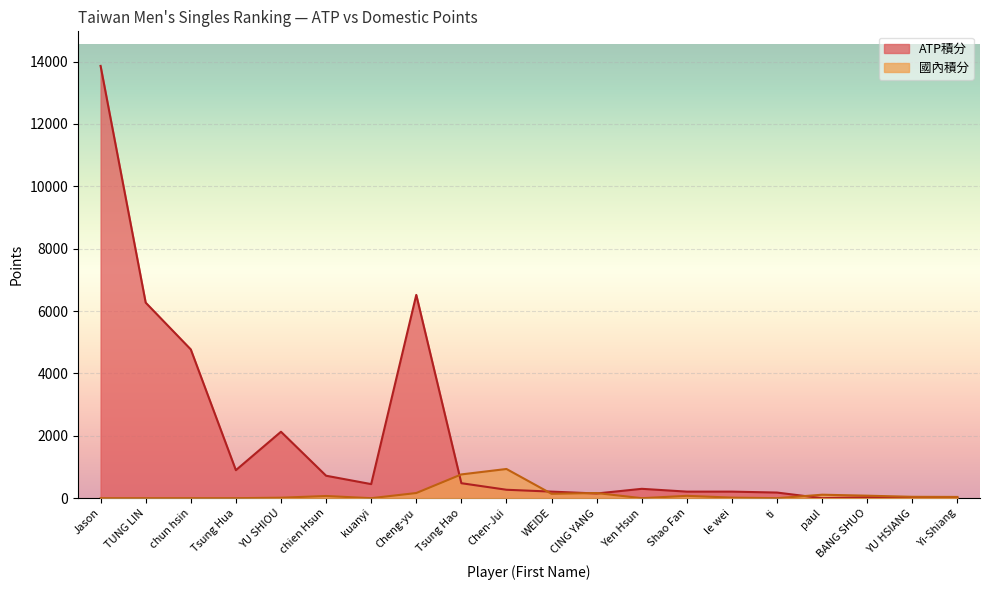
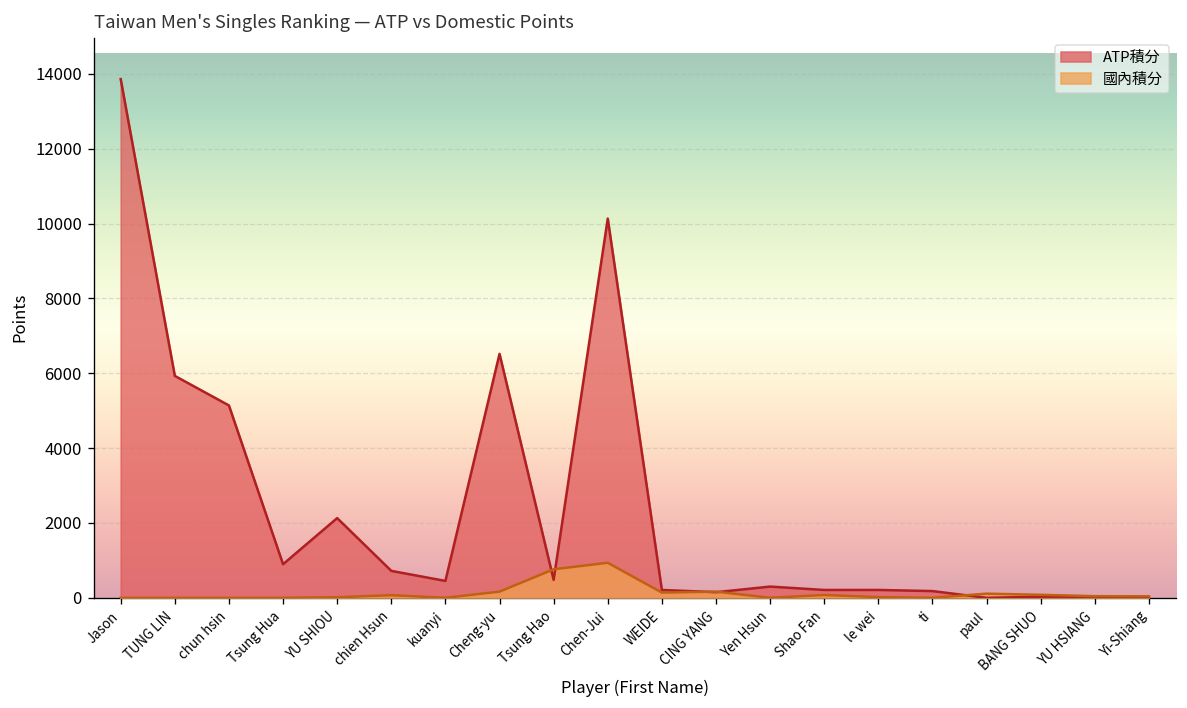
ATP積分, TUNG LIN: 6300 -> 5900
ATP積分, chun hsin: 4800 -> 5100
ATP積分, Chen-Jui: 300 -> 10100
